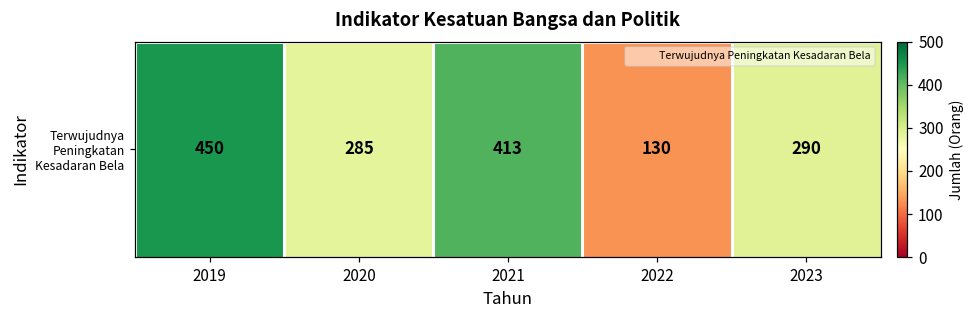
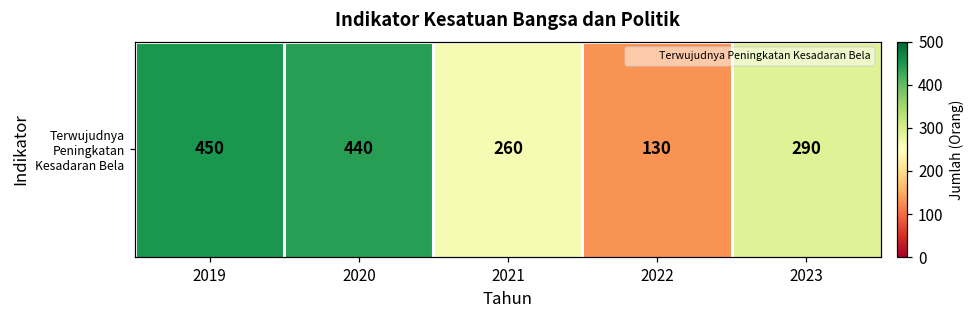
Terwujudnya Peningkatan Kesadaran Bela, 2020: 285 -> 440
Terwujudnya Peningkatan Kesadaran Bela, 2021: 413 -> 260
